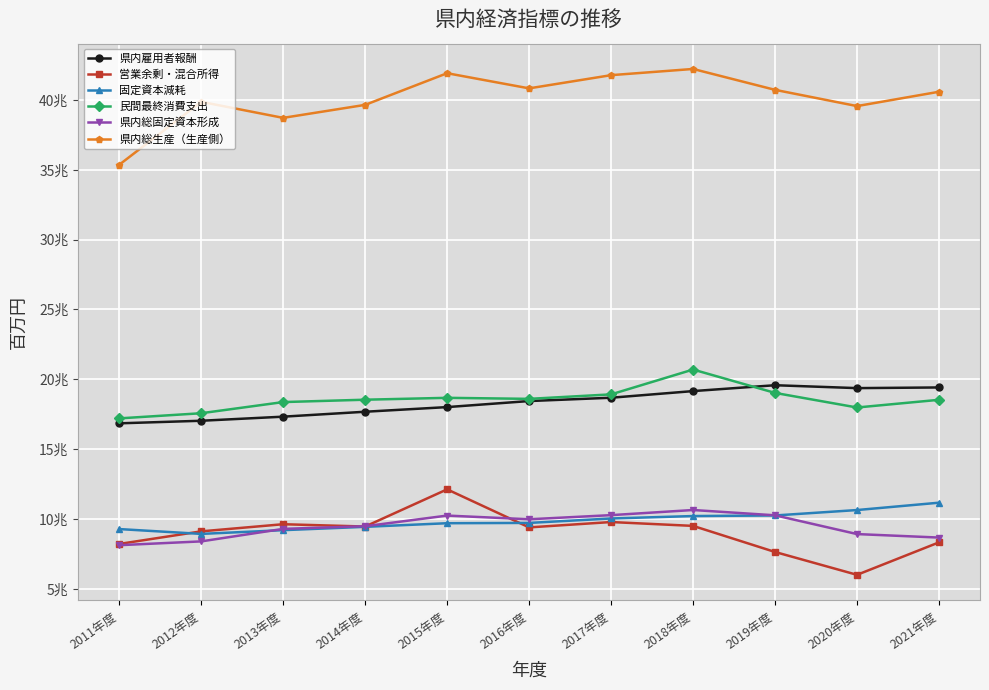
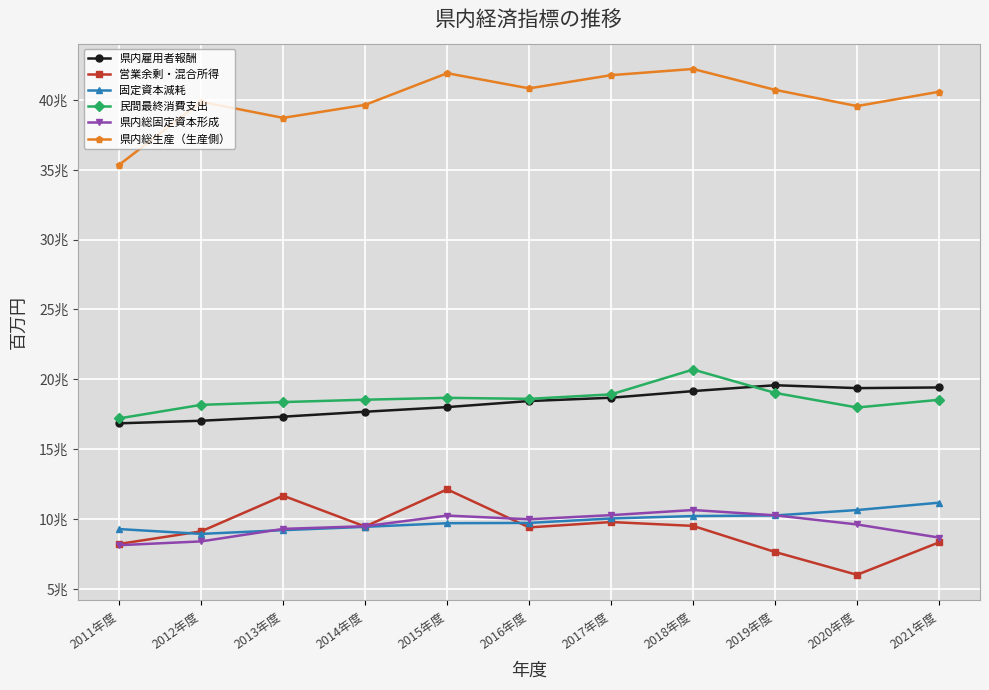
民間最終消費支出, 2012年度: 17.6兆 -> 18.2兆
営業余剰・混合所得, 2013年度: 9.6兆 -> 11.7兆
県内総固定資本形成, 2020年度: 8.9兆 -> 9.6兆
